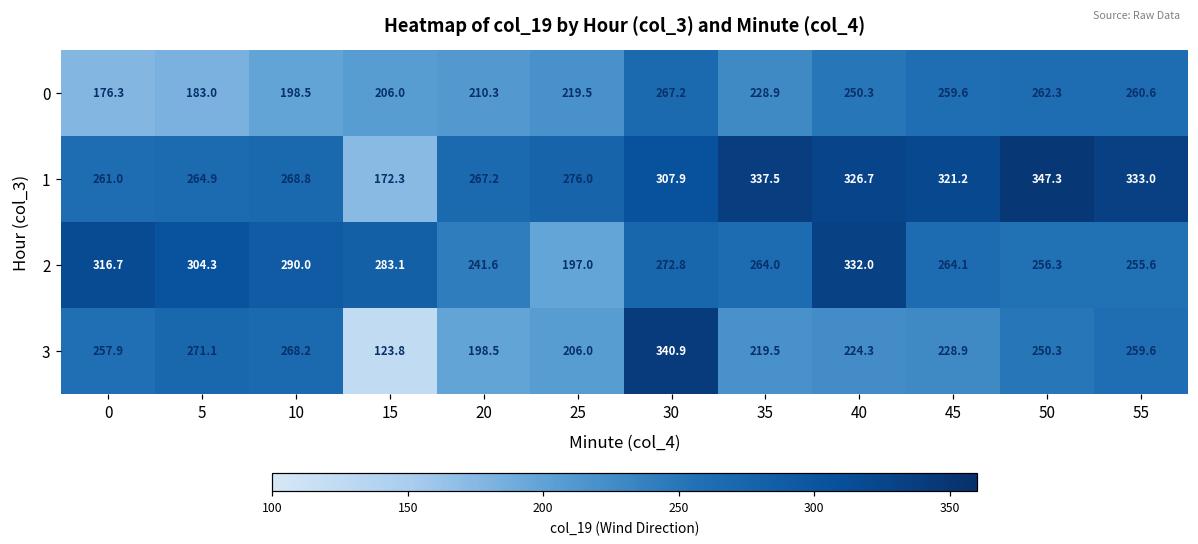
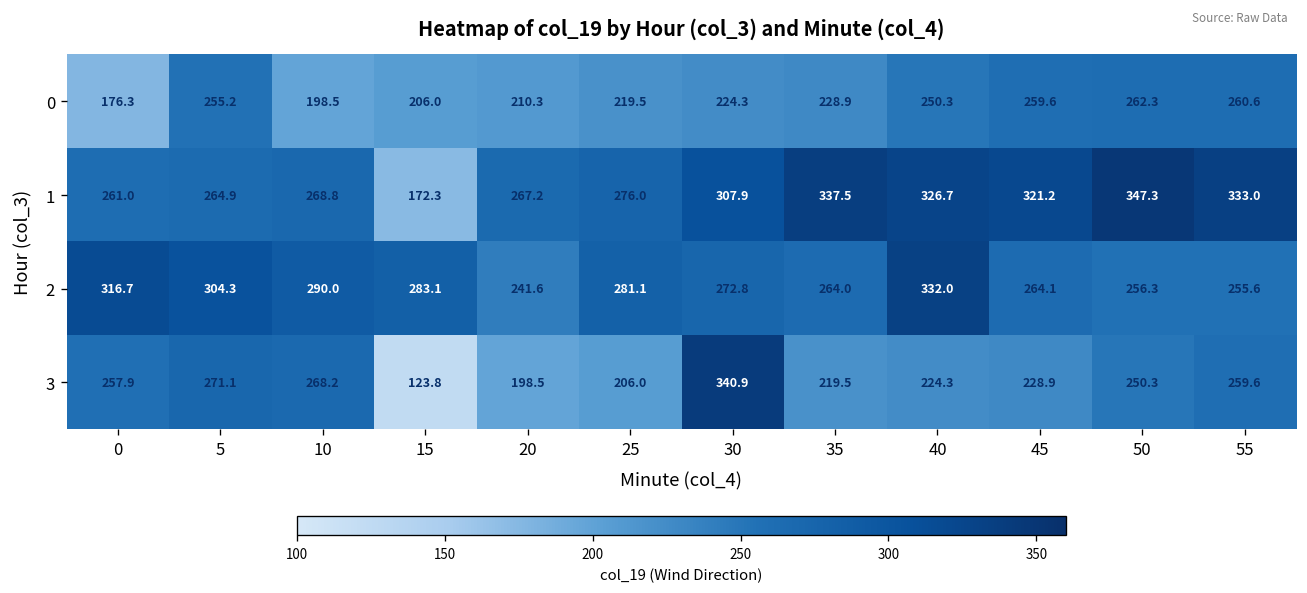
0, 5: 183.0 -> 255.2
0, 30: 267.2 -> 224.3
2, 25: 197.0 -> 281.1
